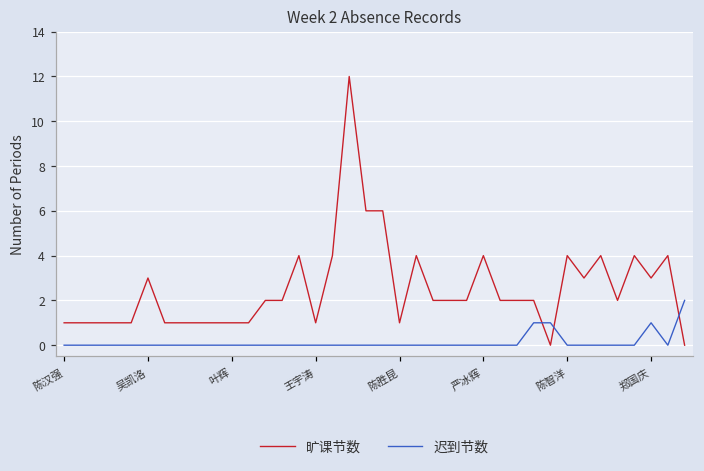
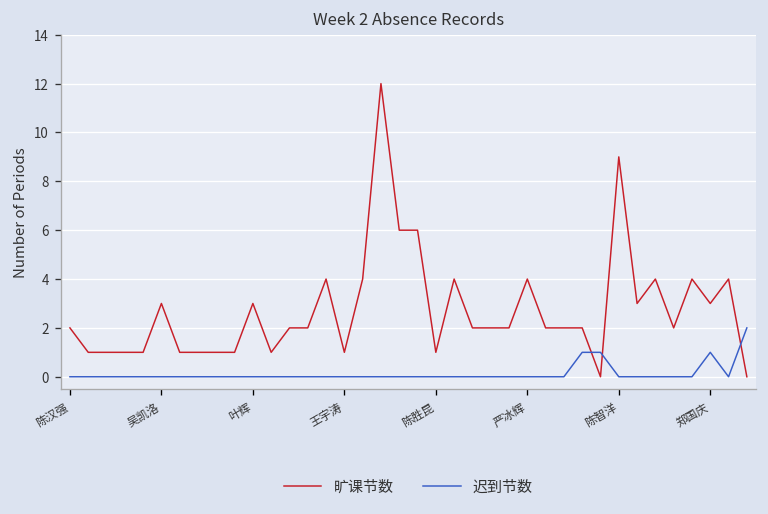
旷课节数, 陈汉强: 1 -> 2
旷课节数, 叶辉: 1 -> 3
旷课节数, 陈智洋: 4 -> 9
